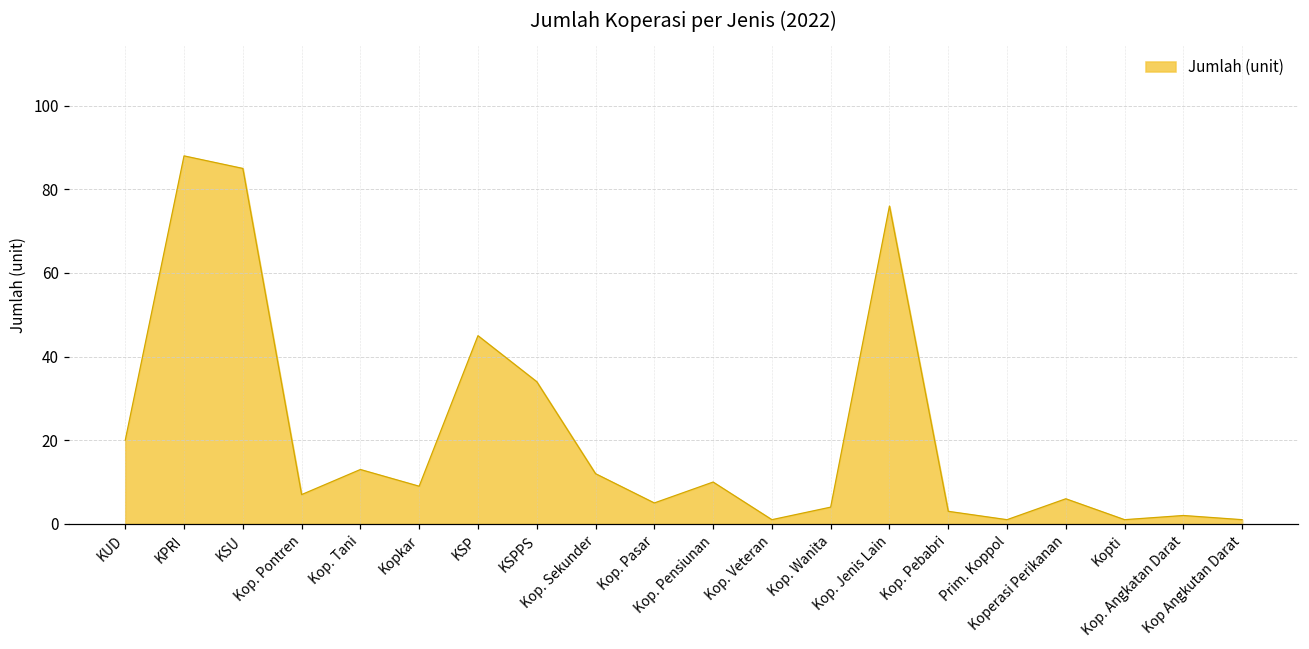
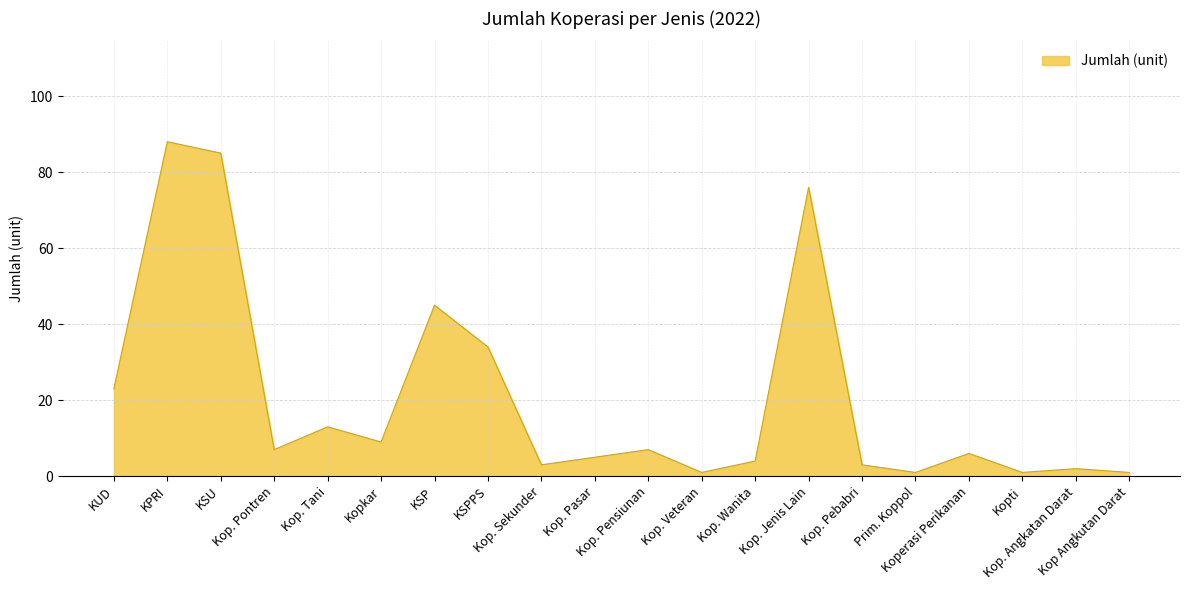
KUD: 20 -> 23
Kop. Sekunder: 12 -> 3
Kop. Pensiunan: 10 -> 7
